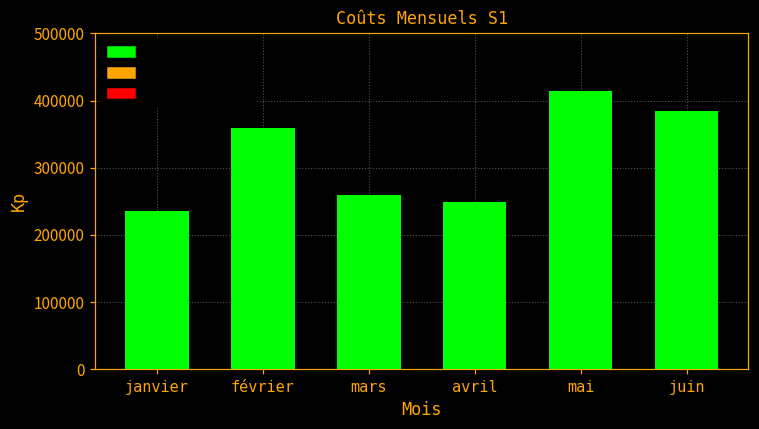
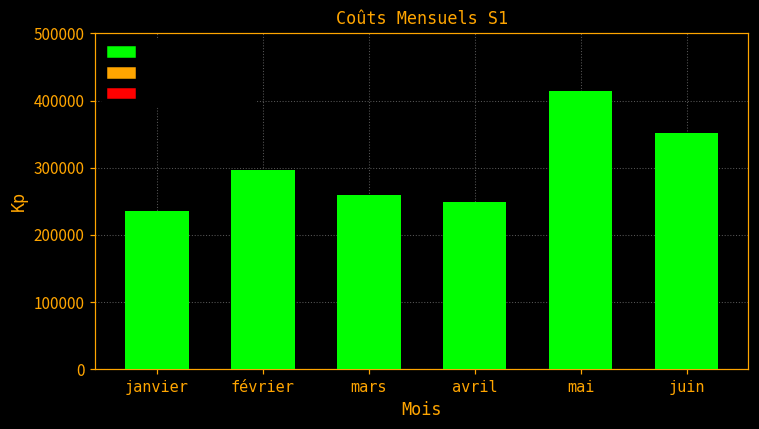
février: 360000 -> 300000
juin: 380000 -> 350000
